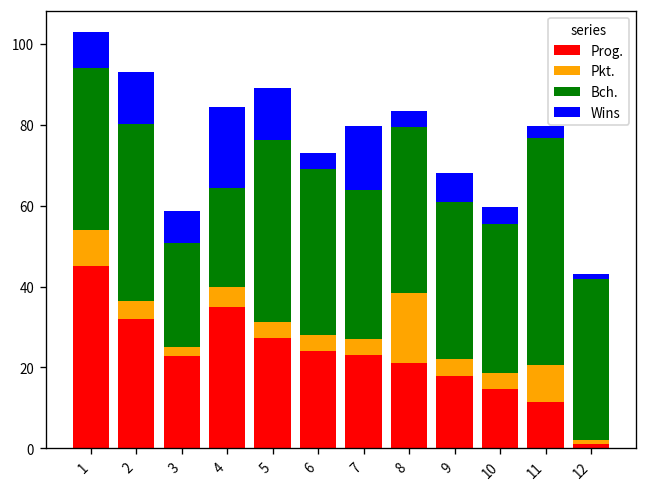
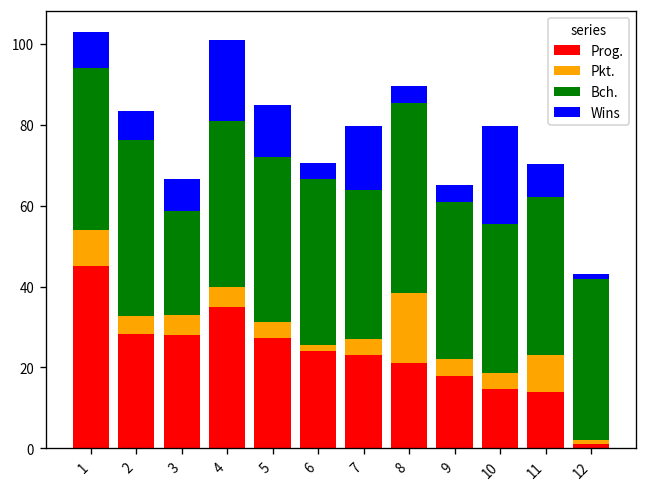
Prog., 2: 32 -> 28
Wins, 2: 13 -> 7
Prog., 3: 23 -> 28
Pkt., 3: 2 -> 5
Bch., 4: 24 -> 41
Bch., 5: 45 -> 41
Pkt., 6: 4 -> 2
Bch., 8: 41 -> 47
Wins, 9: 7 -> 4
Wins, 10: 4 -> 24
Prog., 11: 12 -> 14
Bch., 11: 56 -> 39
Wins, 11: 3 -> 8
